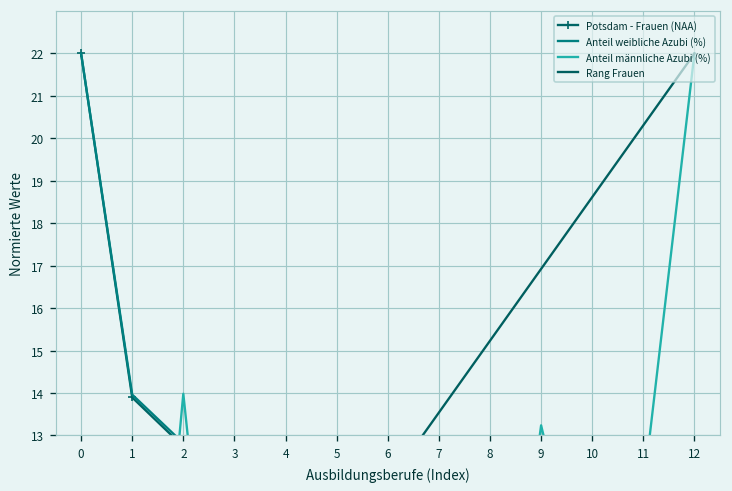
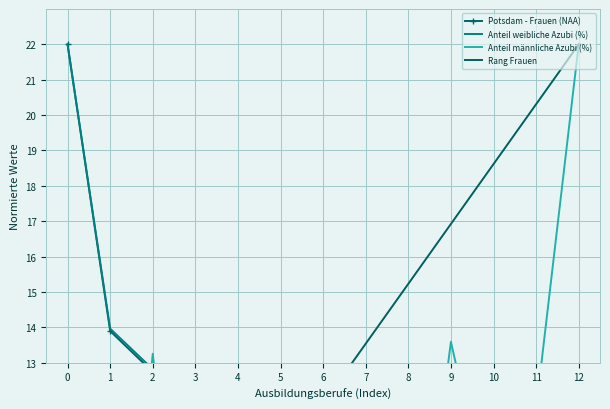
Anteil männliche Azubi (%), 2: 14.0 -> 13.3
Anteil männliche Azubi (%), 9: 13.2 -> 13.6
